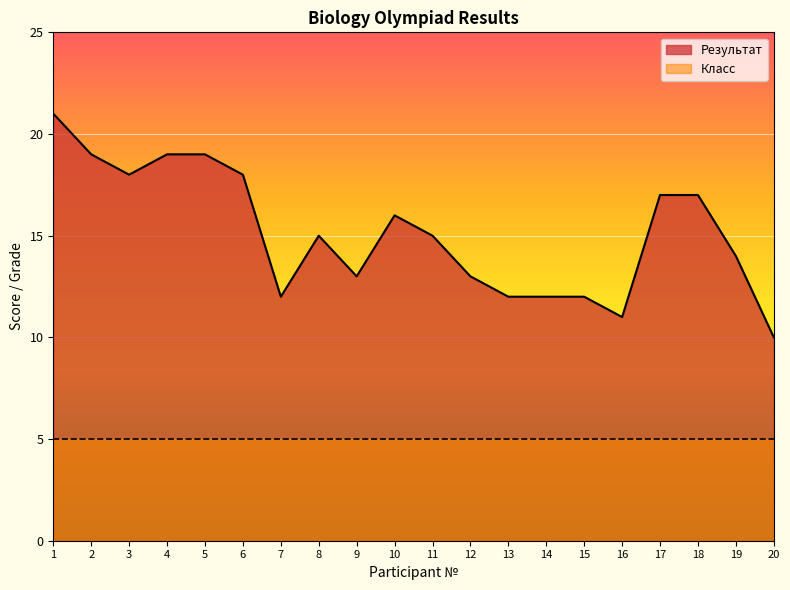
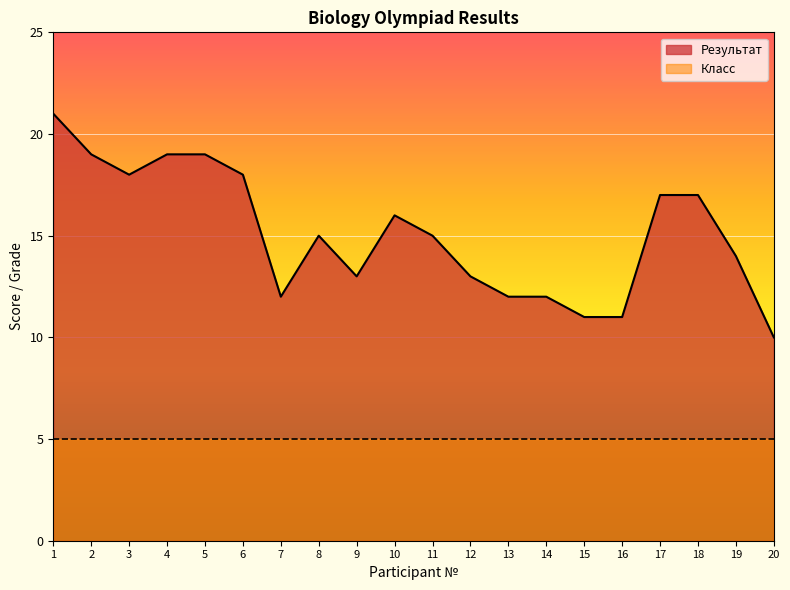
Результат, 15: 12 -> 11
